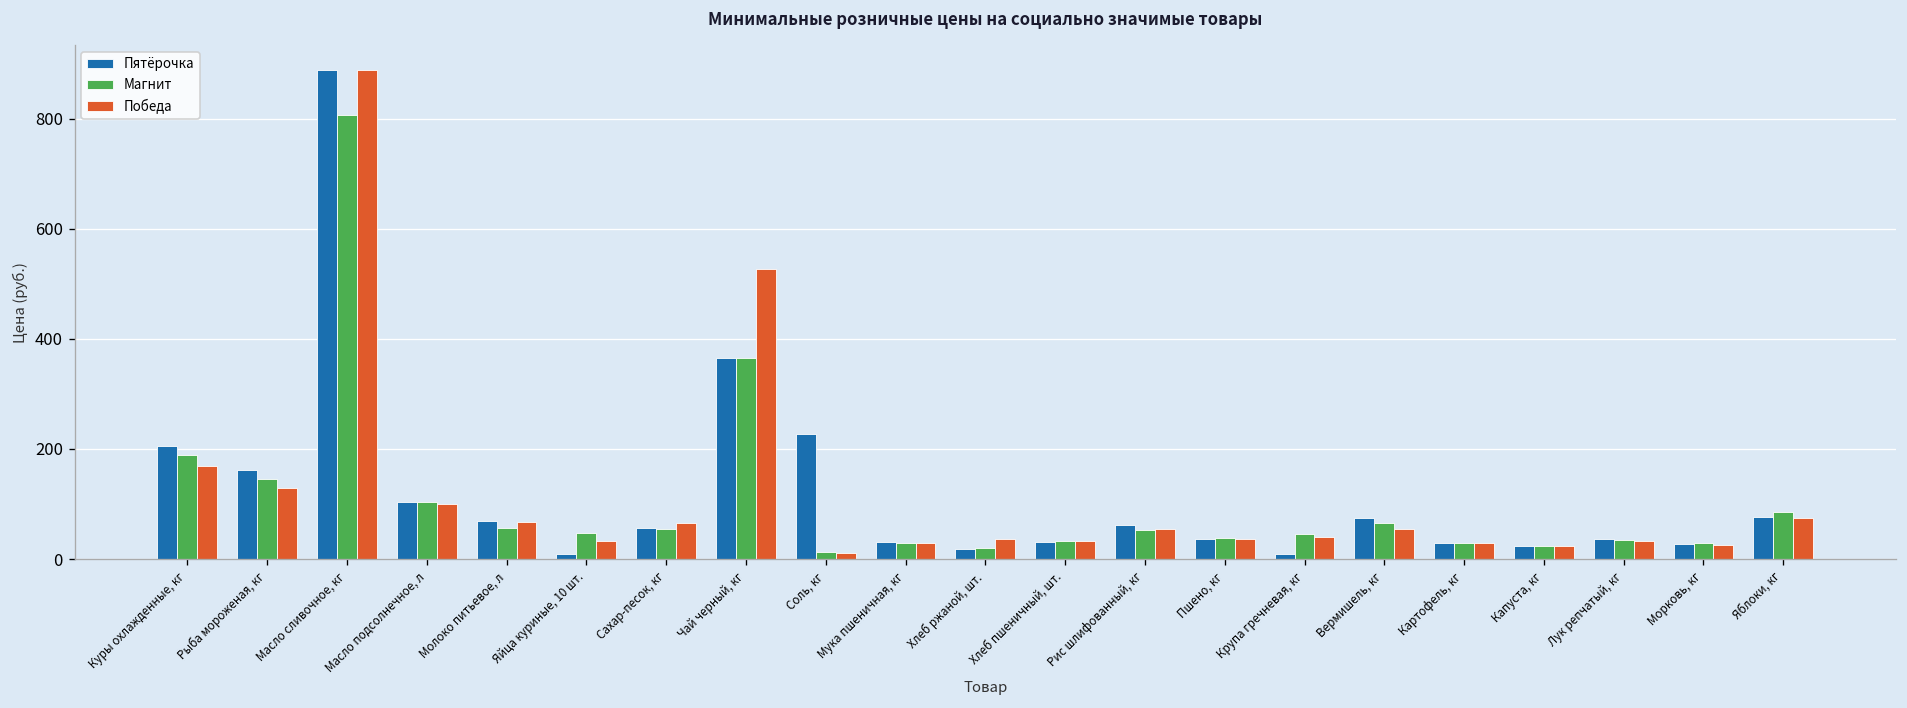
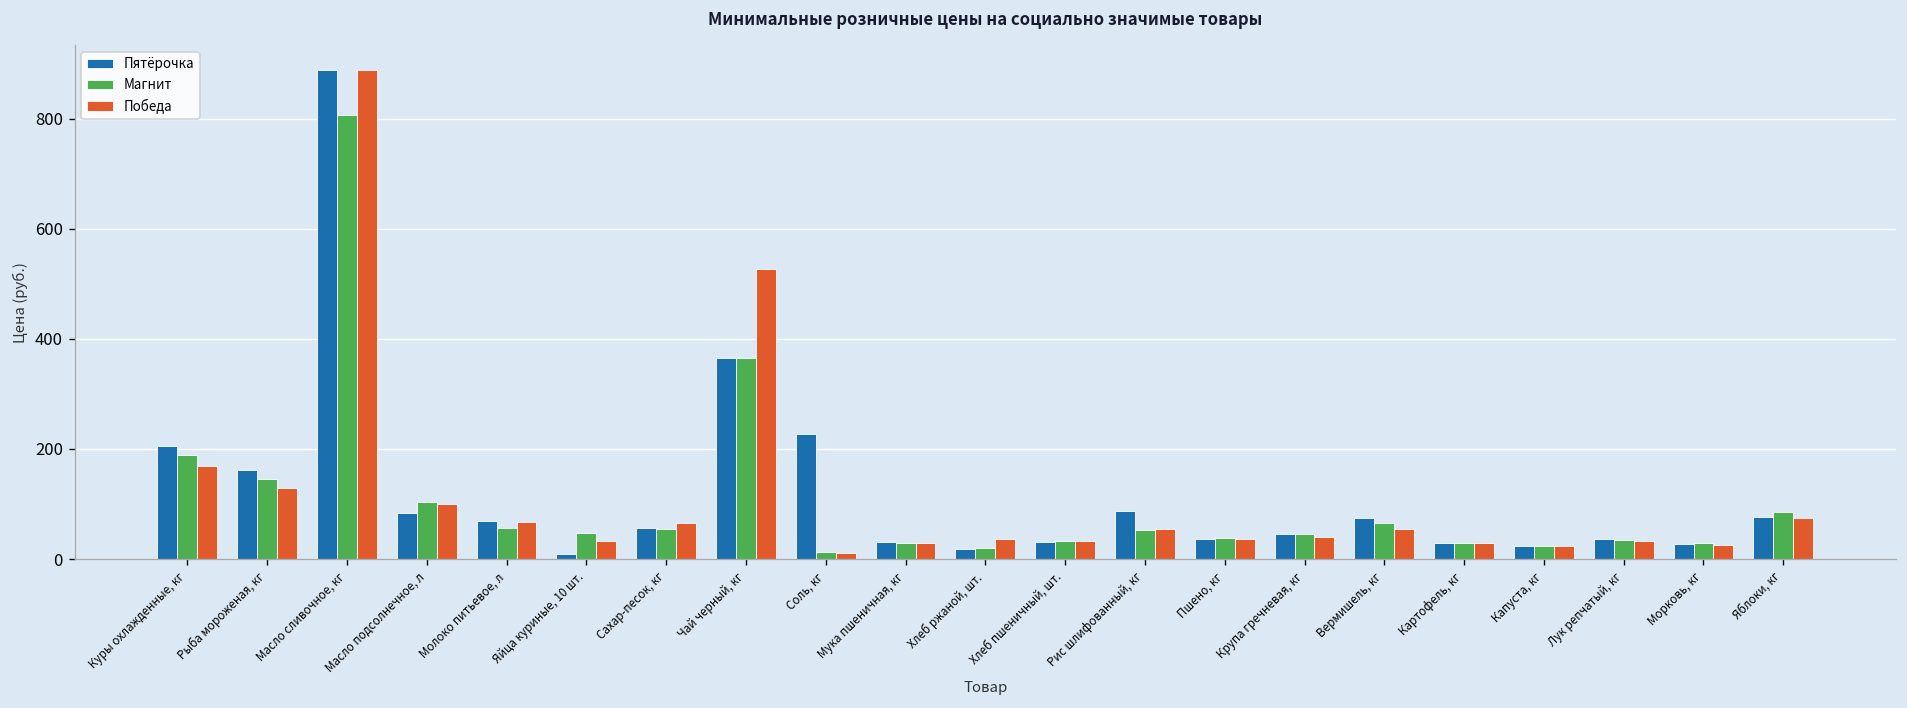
Пятёрочка, Масло подсолнечное, л: 100 -> 80
Пятёрочка, Рис шлифованный, кг: 60 -> 90
Пятёрочка, Крупа гречневая, кг: 10 -> 50
